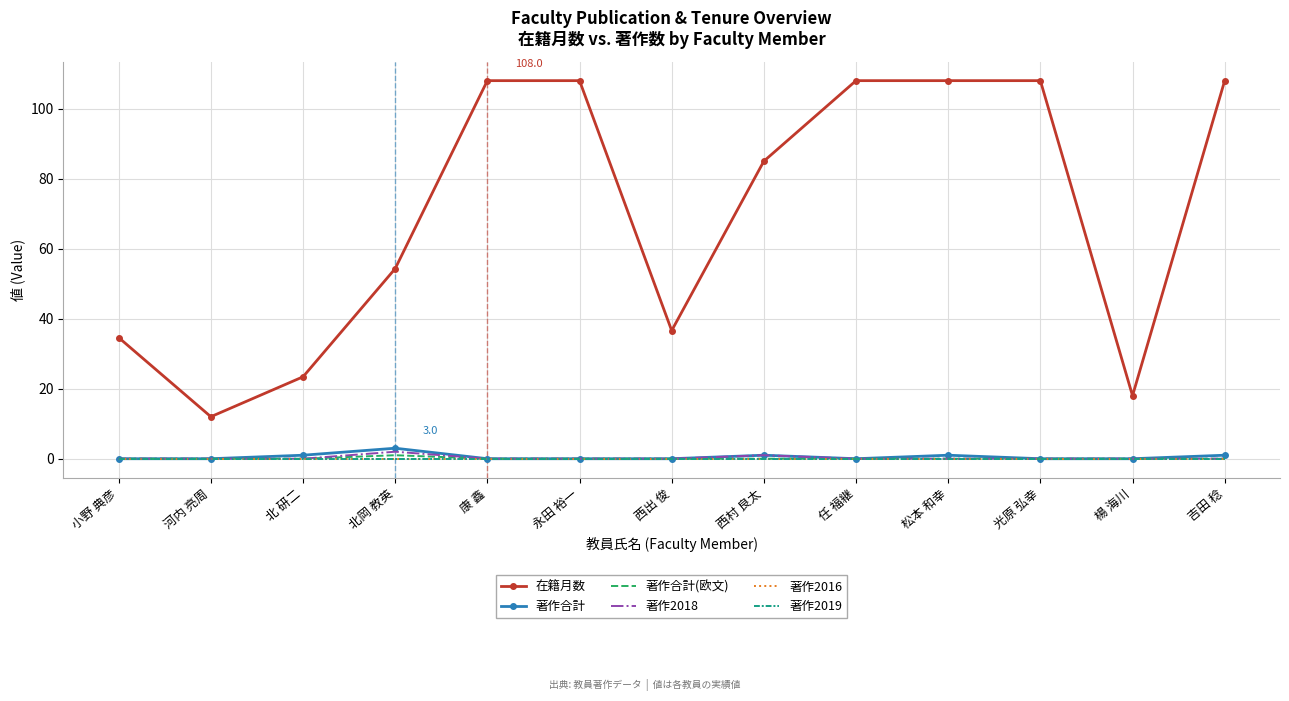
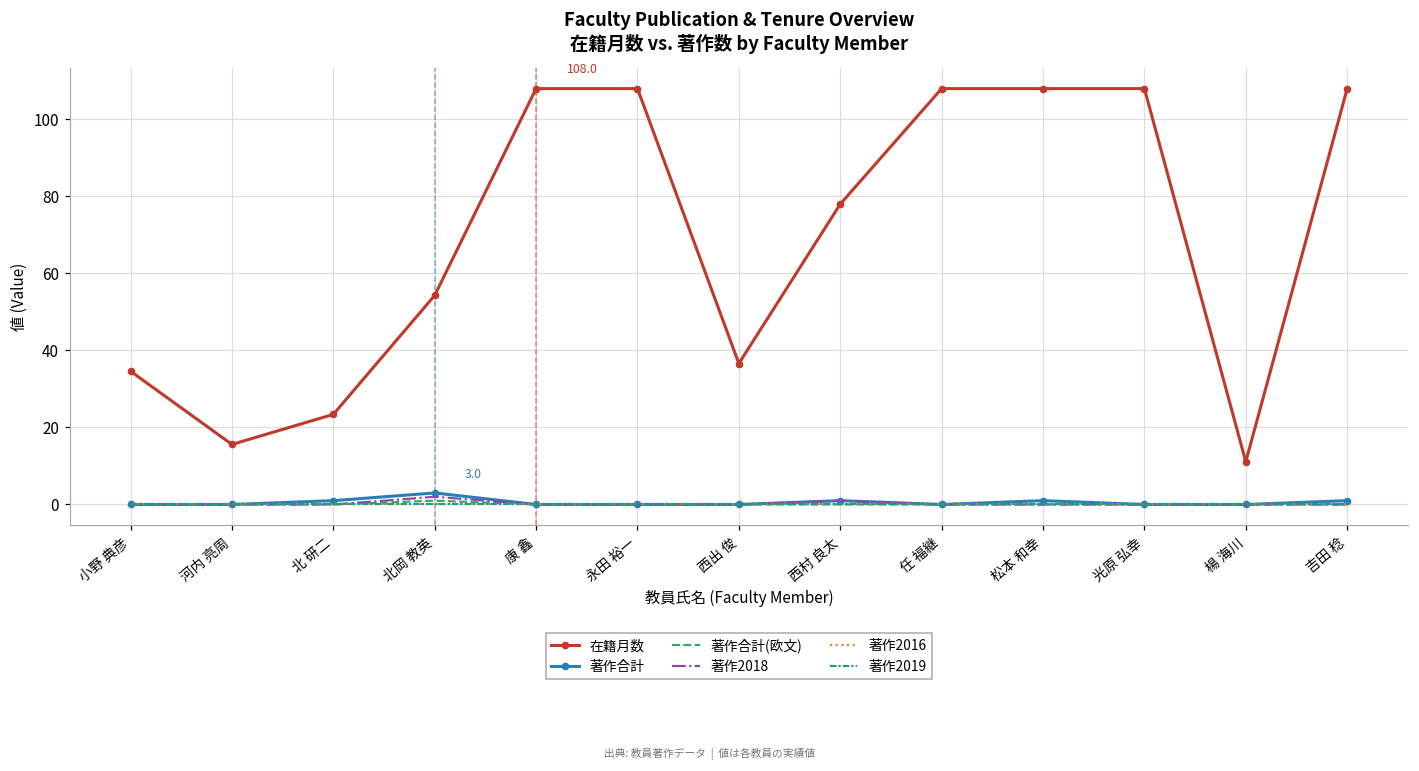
在籍月数, 河内 亮周: 12 -> 16
在籍月数, 西村 良太: 85 -> 78
在籍月数, 楊 海川: 18 -> 11
